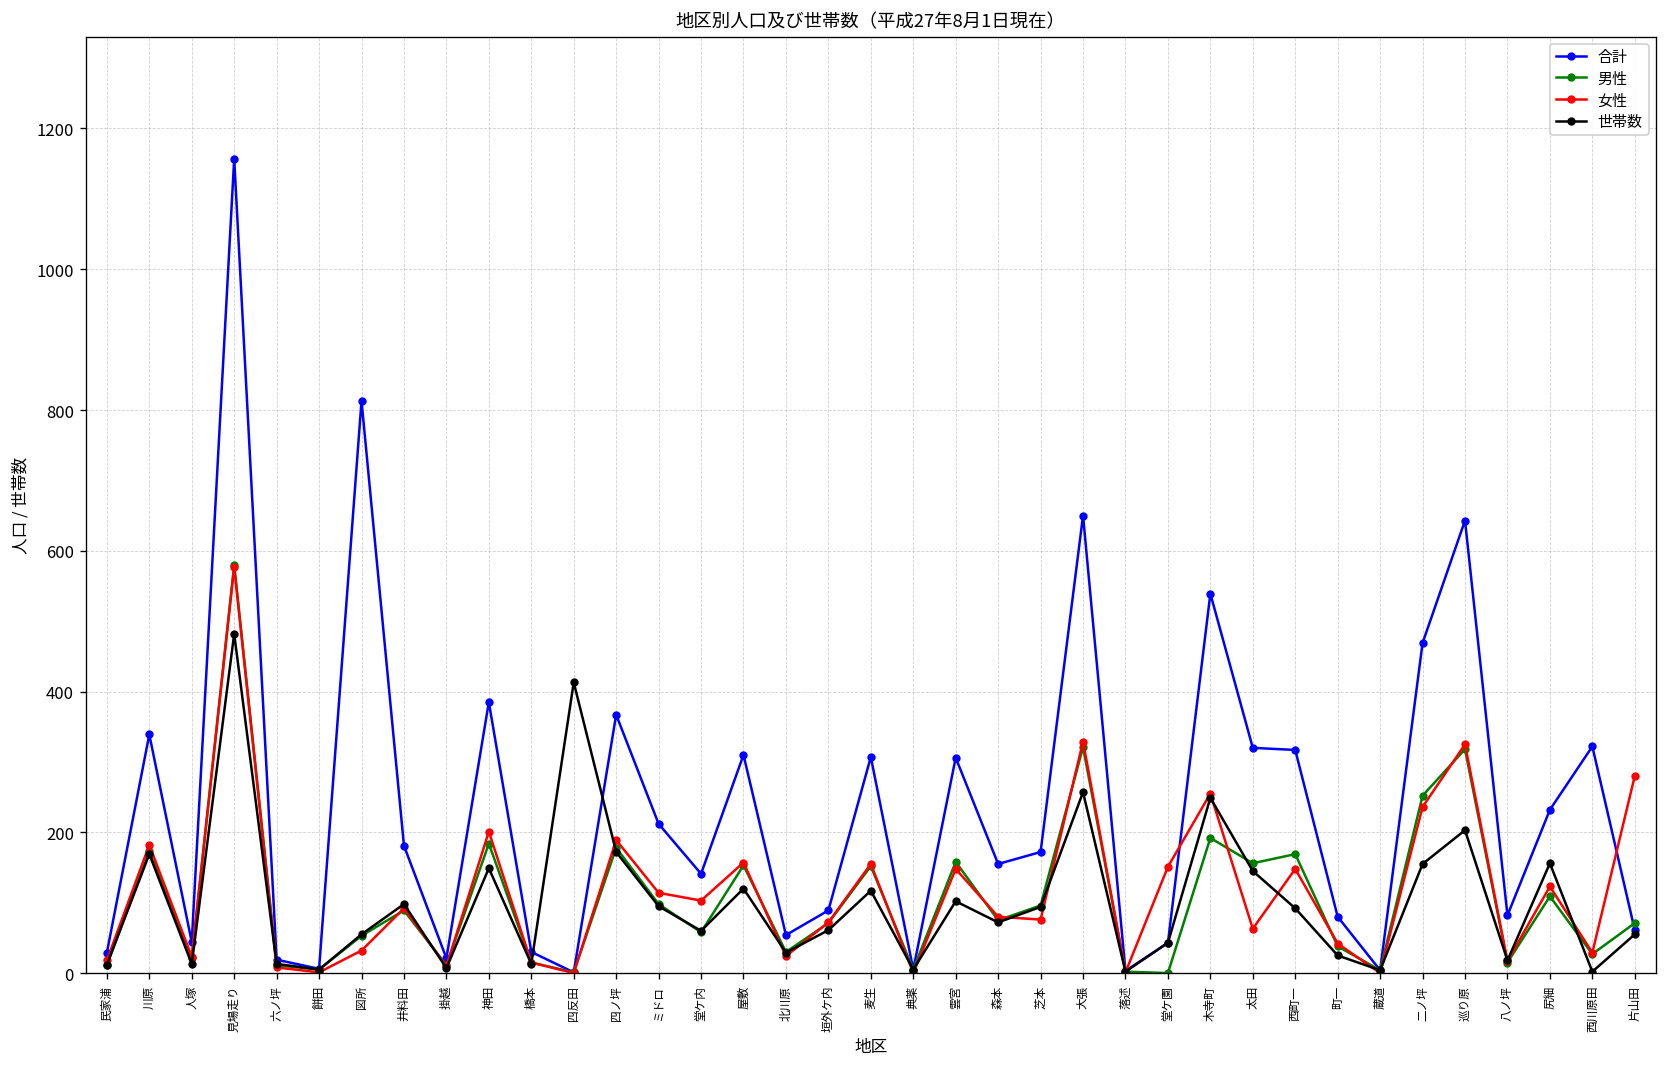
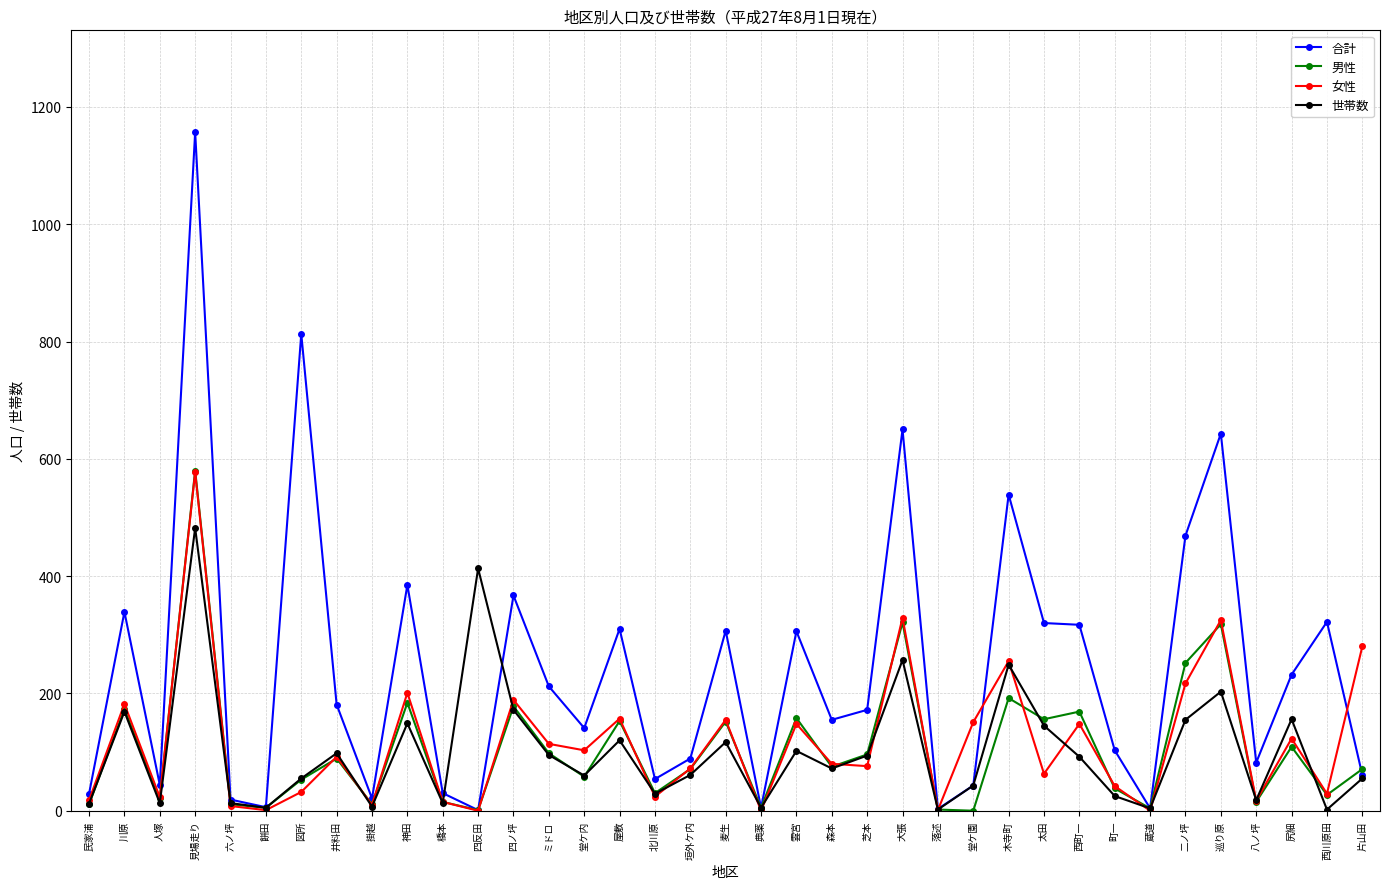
合計, 町一: 80 -> 100
女性, 二ノ坪: 240 -> 220
